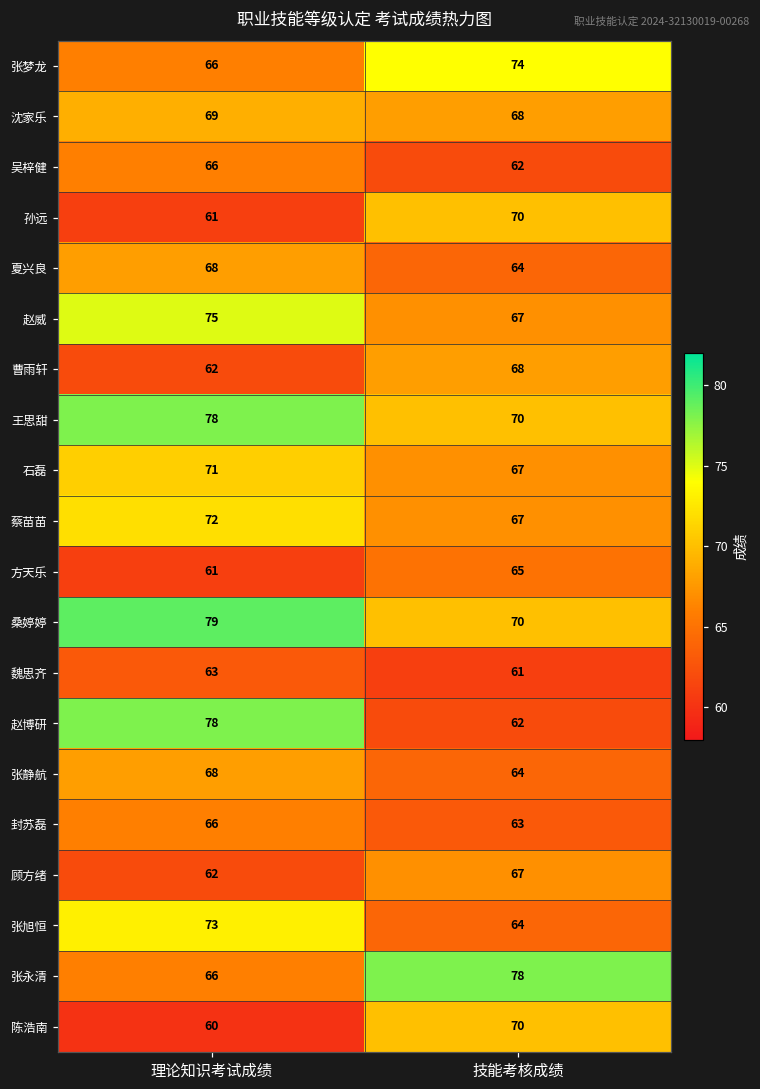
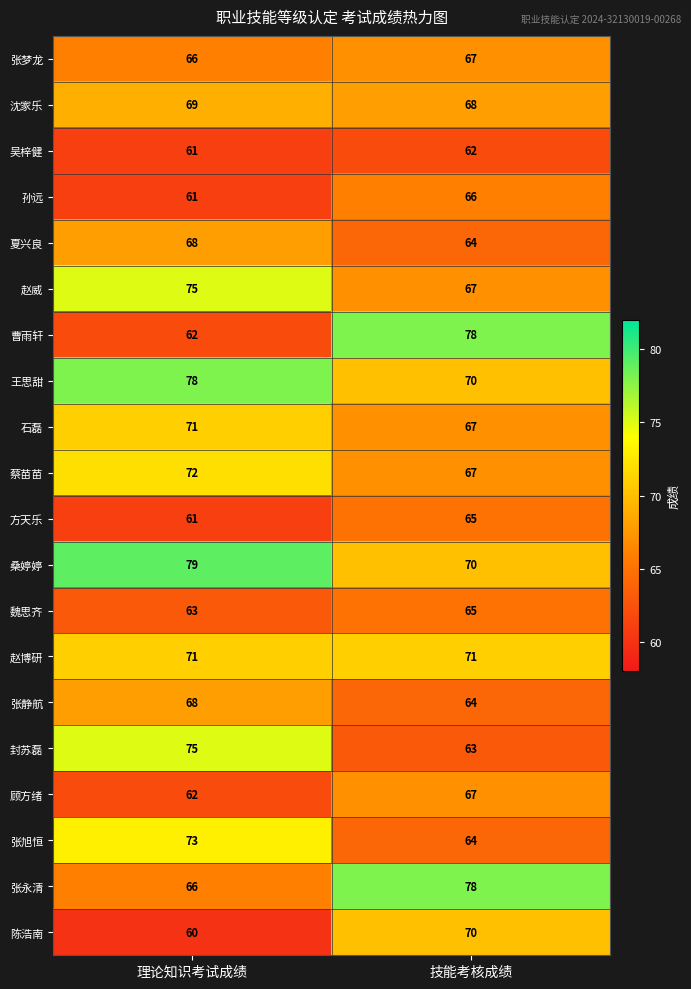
张梦龙, 技能考核成绩: 74 -> 67
吴梓健, 理论知识考试成绩: 66 -> 61
孙远, 技能考核成绩: 70 -> 66
曹雨轩, 技能考核成绩: 68 -> 78
魏思齐, 技能考核成绩: 61 -> 65
赵博研, 理论知识考试成绩: 78 -> 71
赵博研, 技能考核成绩: 62 -> 71
封苏磊, 理论知识考试成绩: 66 -> 75
